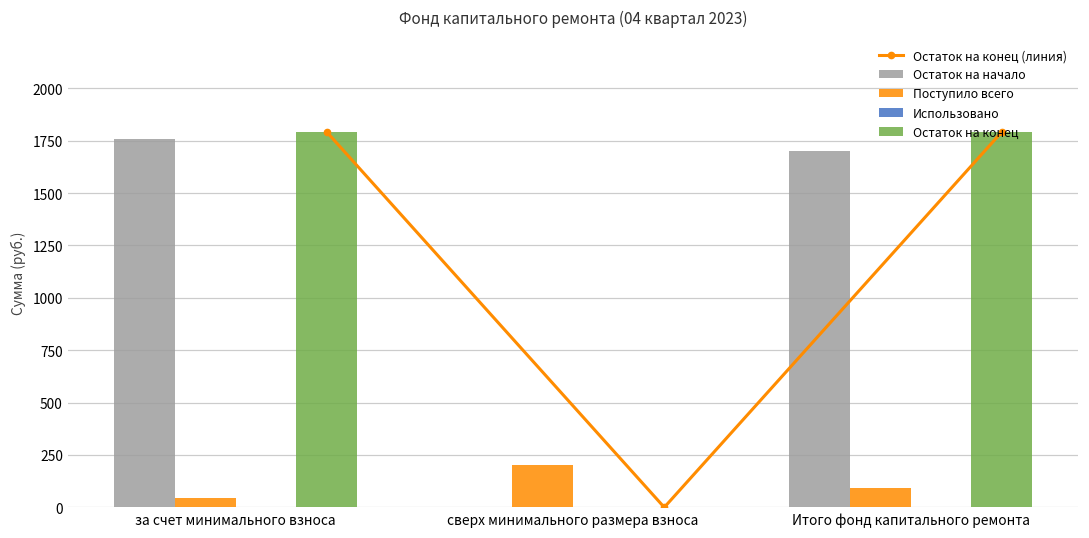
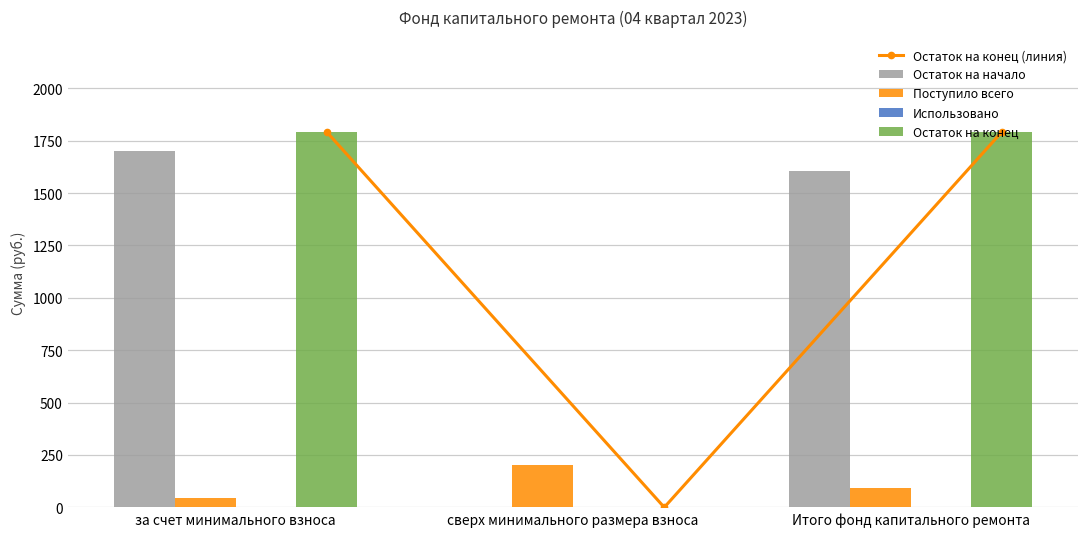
Остаток на начало, за счет минимального взноса: 1760 -> 1700
Остаток на начало, Итого фонд капитального ремонта: 1700 -> 1600
